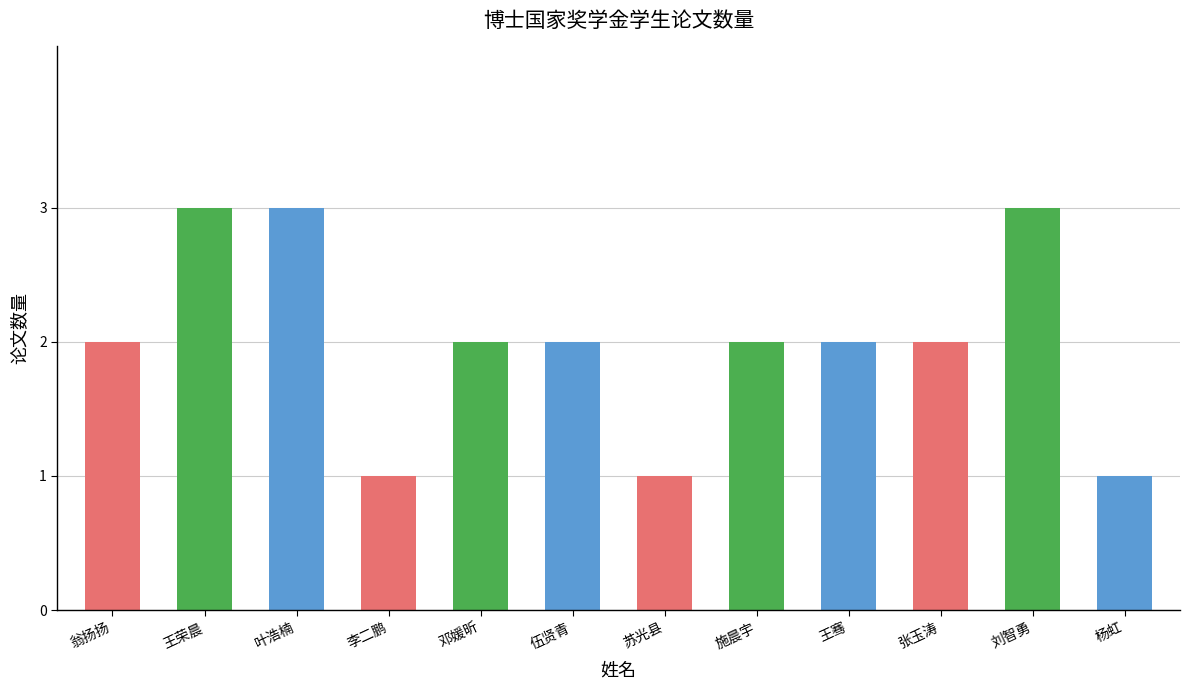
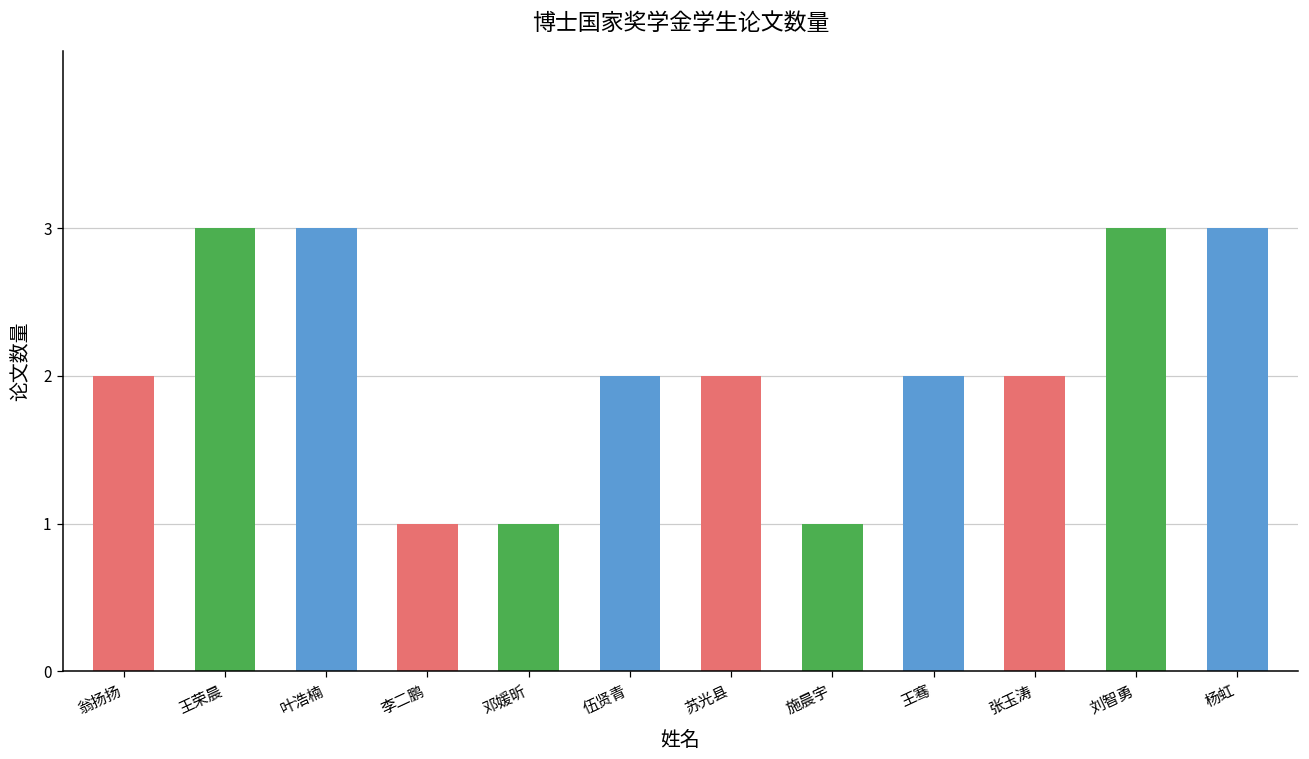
邓媛昕: 2 -> 1
苏光县: 1 -> 2
施晨宇: 2 -> 1
杨虹: 1 -> 3
